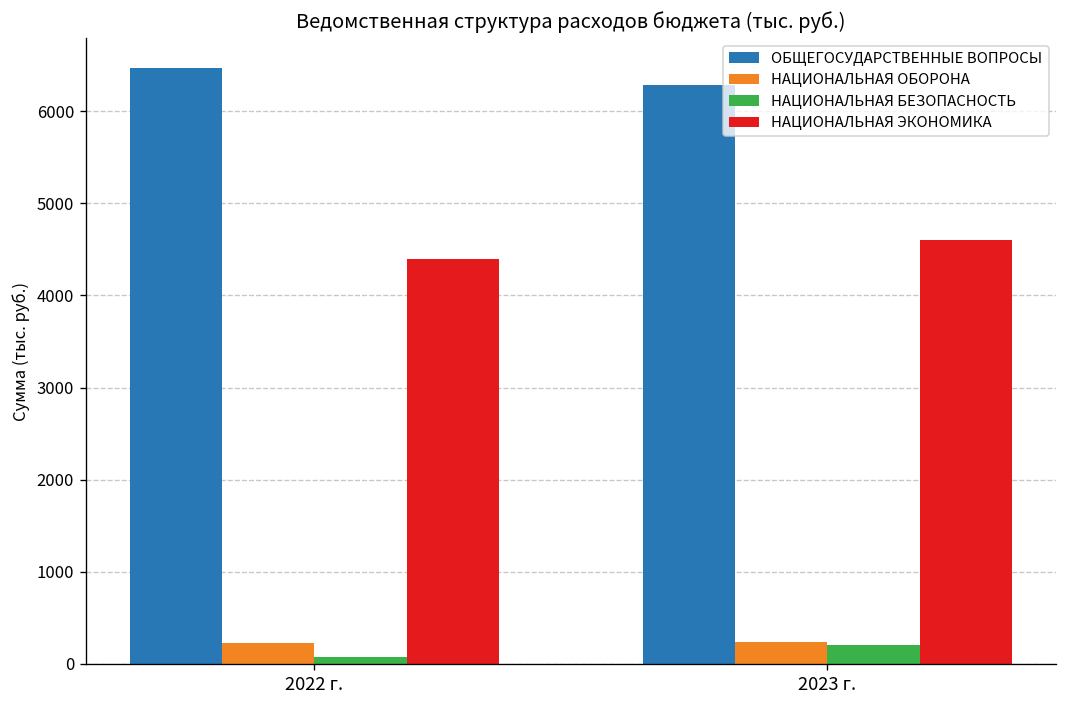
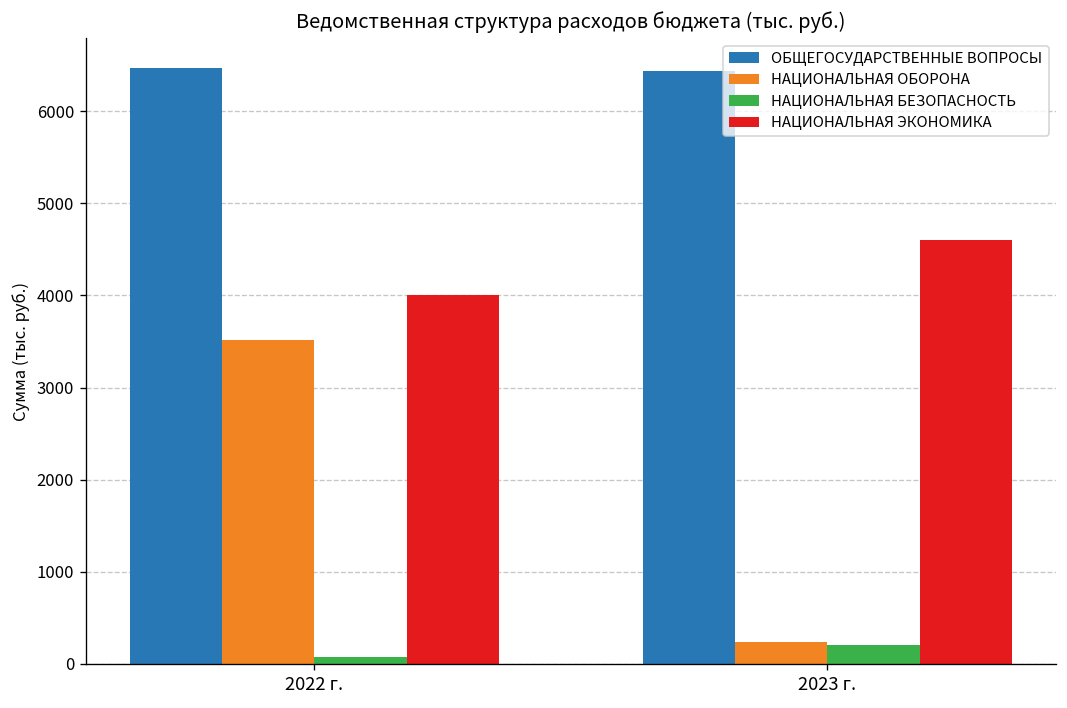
НАЦИОНАЛЬНАЯ ОБОРОНА, 2022 г.: 200 -> 3500
НАЦИОНАЛЬНАЯ ЭКОНОМИКА, 2022 г.: 4400 -> 4000
ОБЩЕГОСУДАРСТВЕННЫЕ ВОПРОСЫ, 2023 г.: 6300 -> 6400
